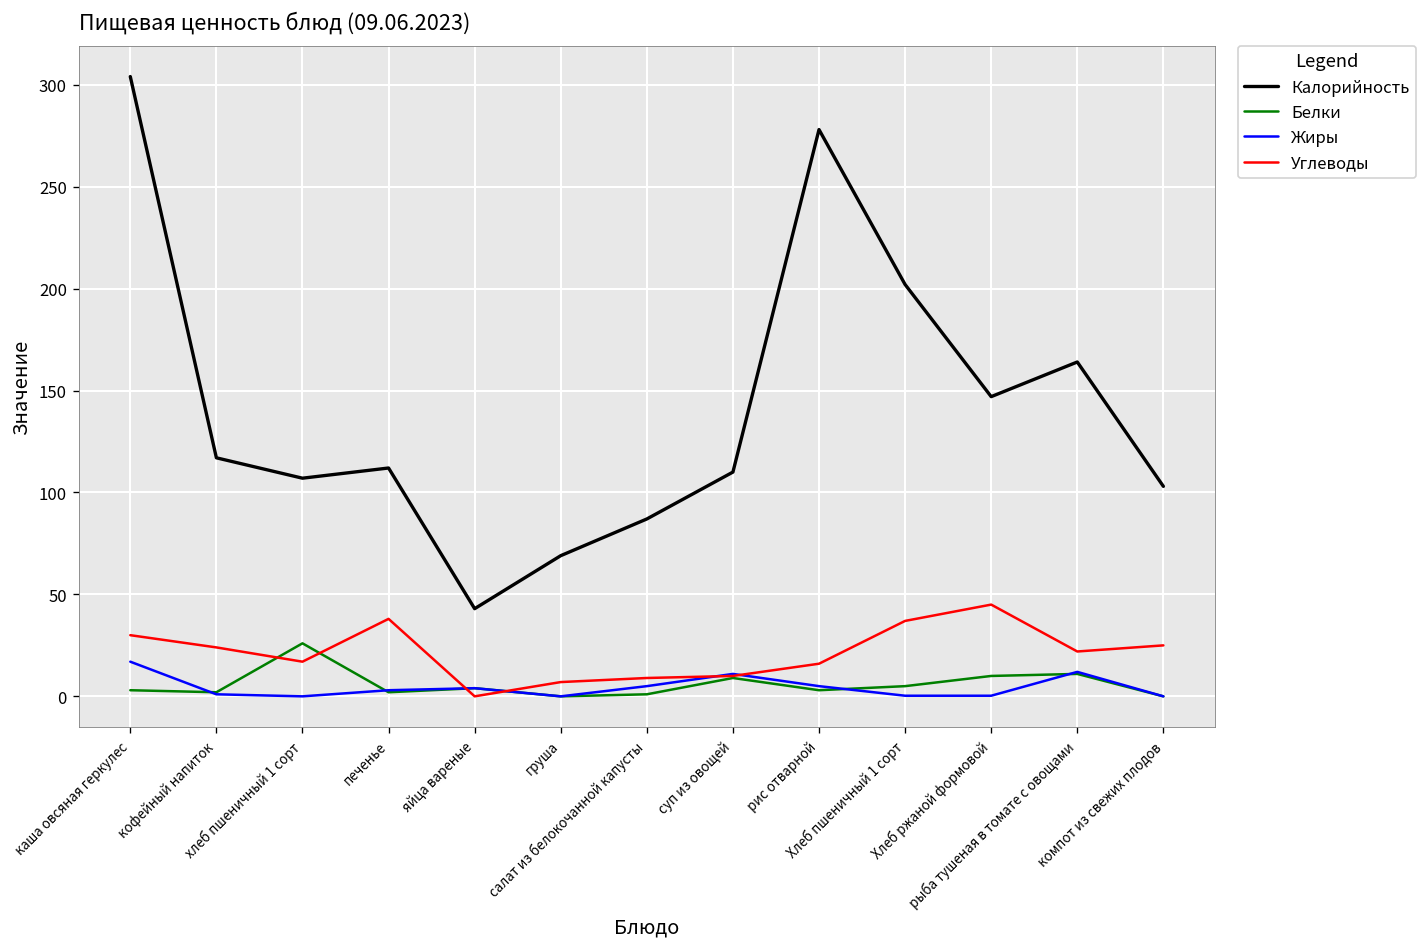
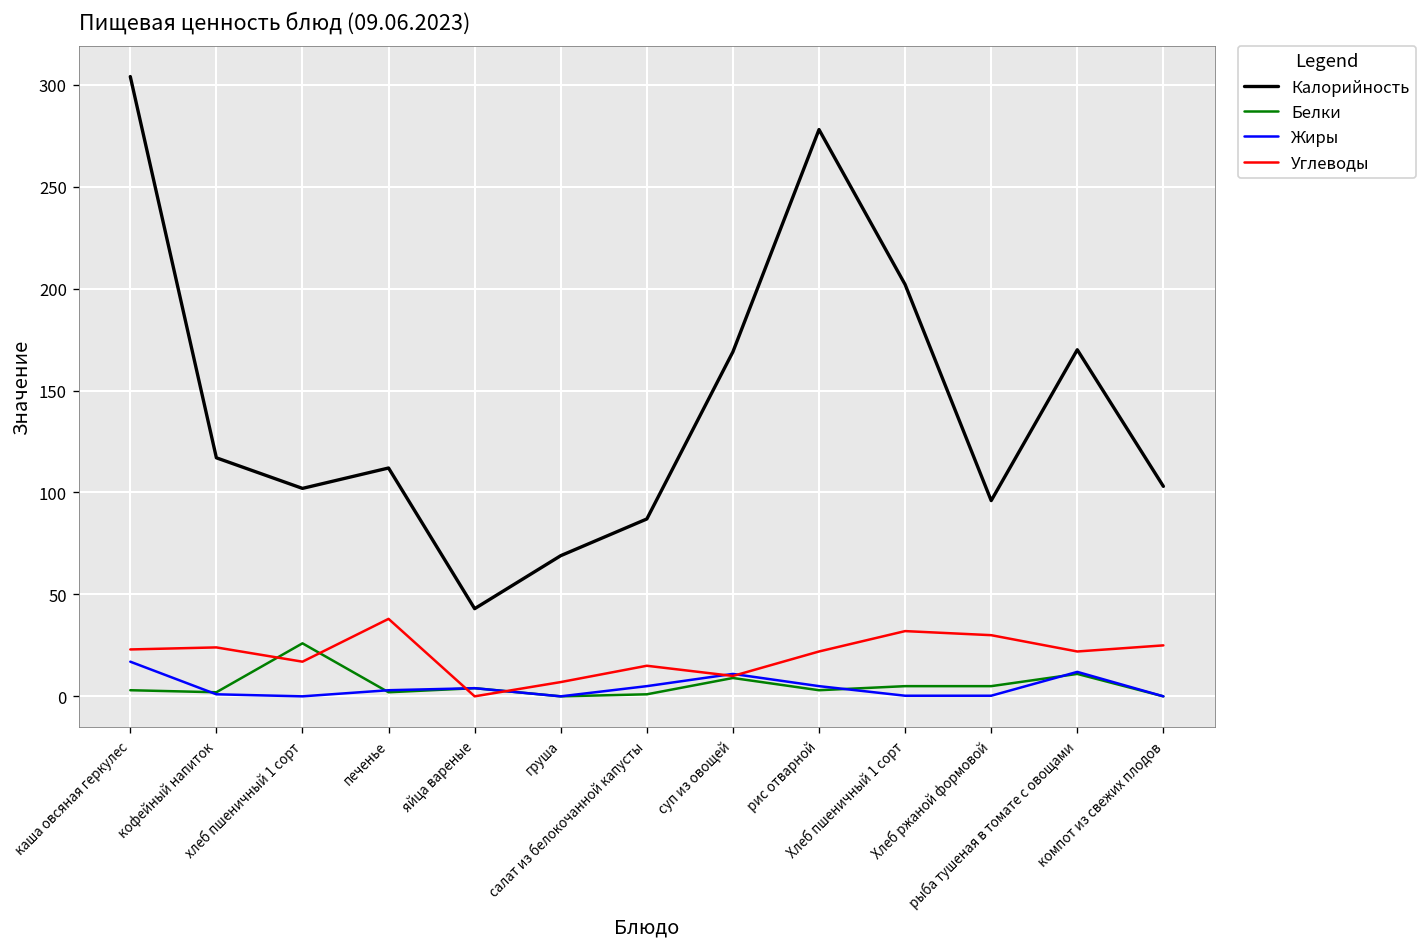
Углеводы, каша овсяная геркулес: 30 -> 23
Калорийность, хлеб пшеничный 1 сорт: 107 -> 102
Углеводы, салат из белокочанной капусты: 9 -> 15
Калорийность, суп из овощей: 110 -> 169
Углеводы, рис отварной: 16 -> 22
Углеводы, Хлеб пшеничный 1 сорт: 37 -> 32
Калорийность, Хлеб ржаной формовой: 147 -> 96
Белки, Хлеб ржаной формовой: 10 -> 5
Углеводы, Хлеб ржаной формовой: 45 -> 30
Калорийность, рыба тушеная в томате с овощами: 164 -> 170
